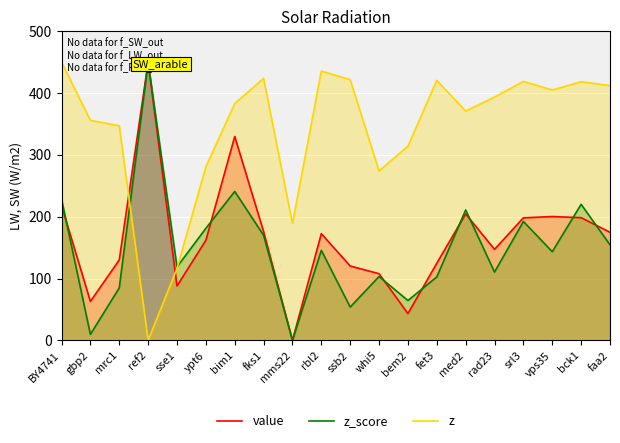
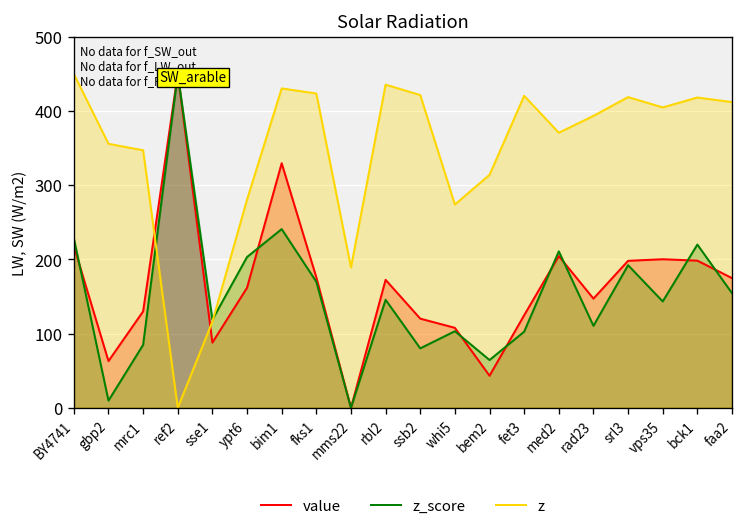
z_score, ypt6: 180 -> 200
z, bim1: 380 -> 430
z_score, ssb2: 50 -> 80
